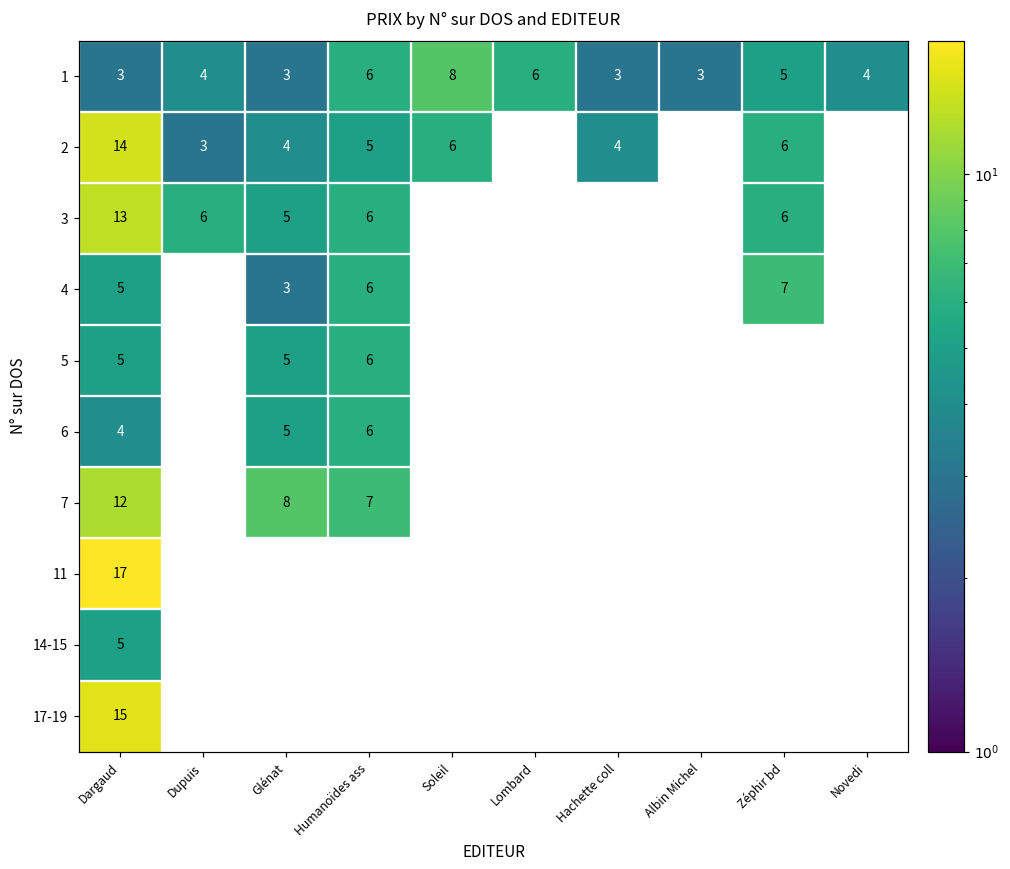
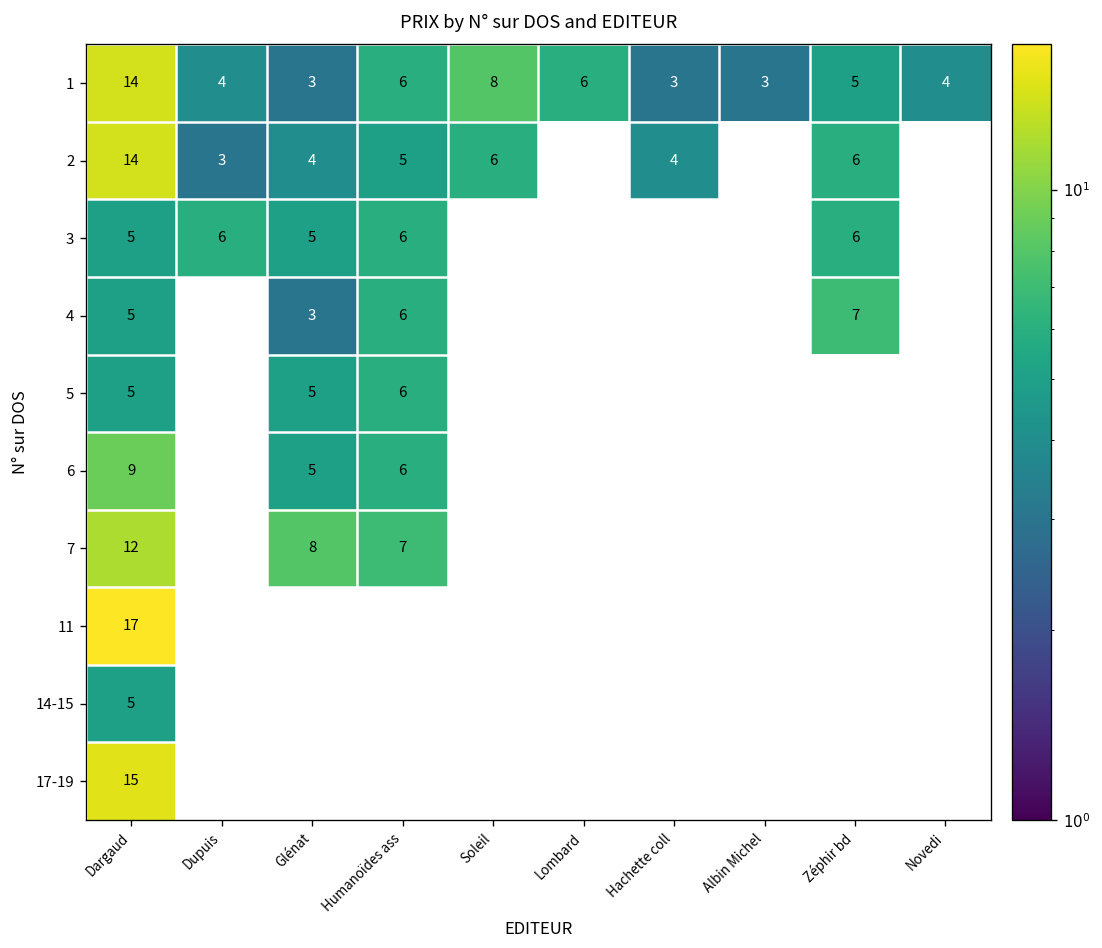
1, Dargaud: 3 -> 14
3, Dargaud: 13 -> 5
6, Dargaud: 4 -> 9
